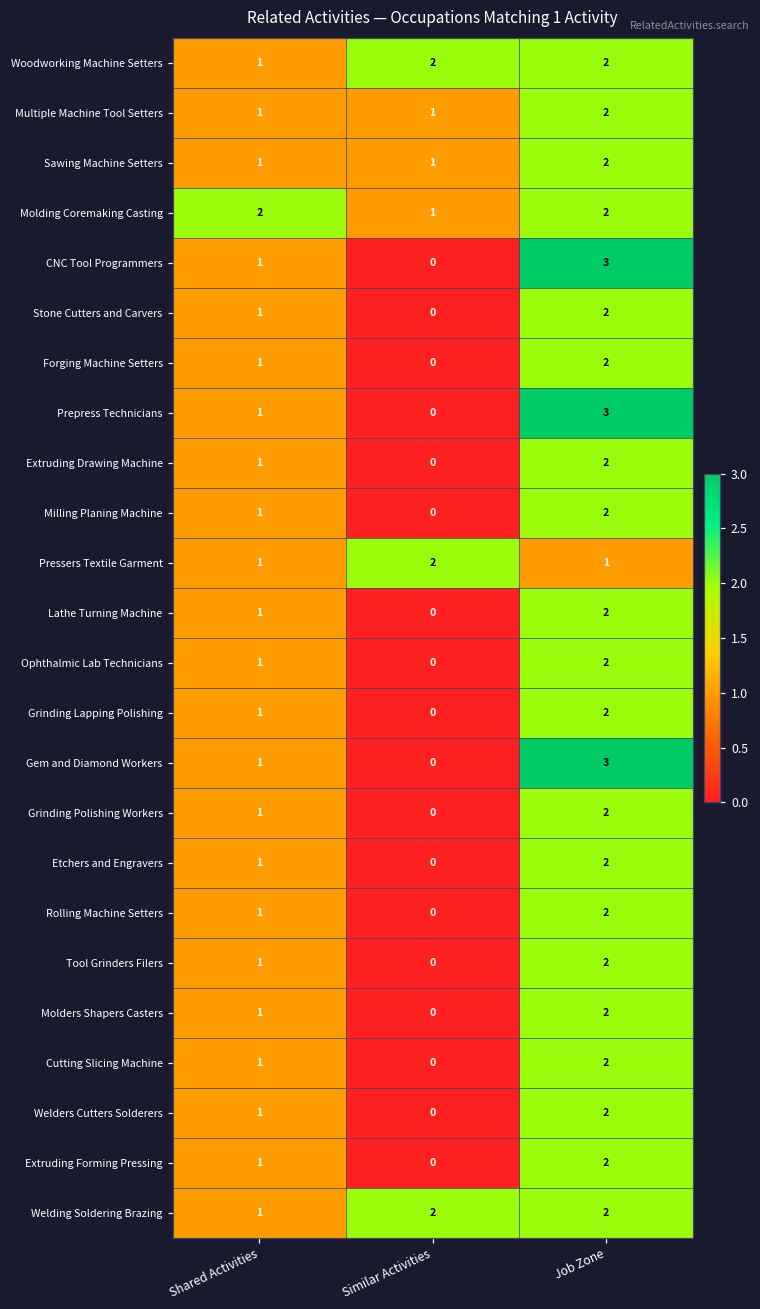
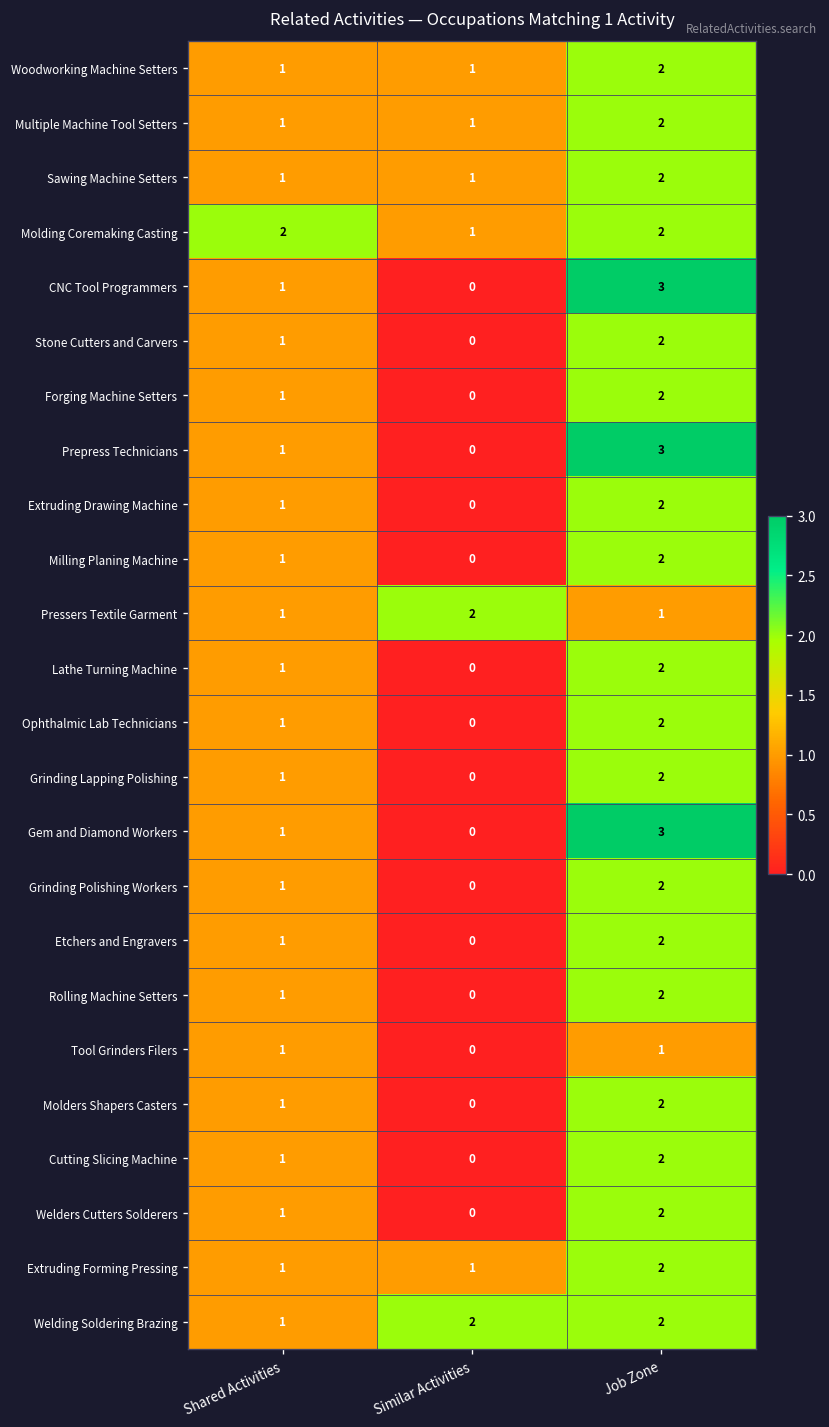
Woodworking Machine Setters, Similar Activities: 2 -> 1
Tool Grinders Filers, Job Zone: 2 -> 1
Extruding Forming Pressing, Similar Activities: 0 -> 1
